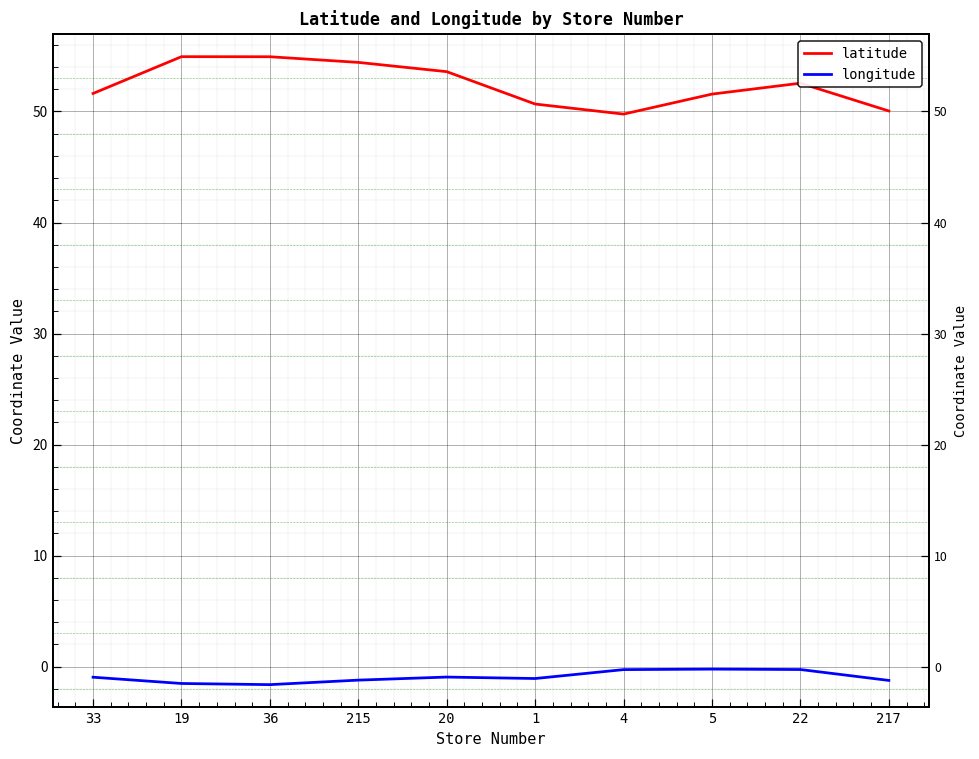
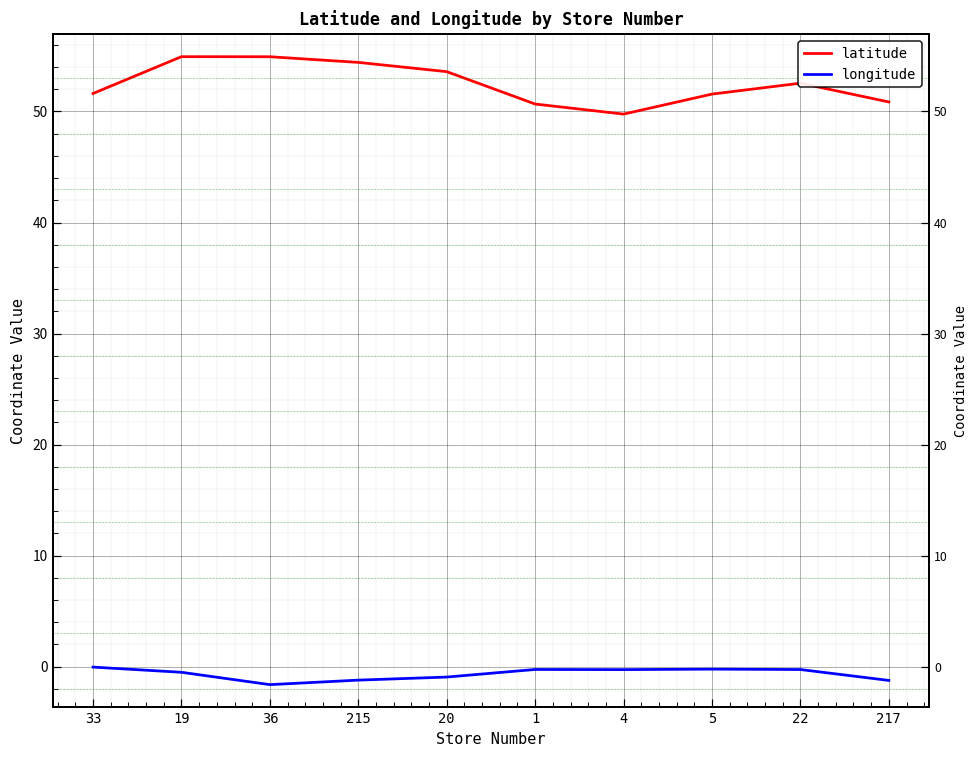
longitude, 33: -1.0 -> 0.0
longitude, 19: -1.5 -> -0.5
longitude, 1: -1.1 -> -0.3
latitude, 217: 50.0 -> 50.9
